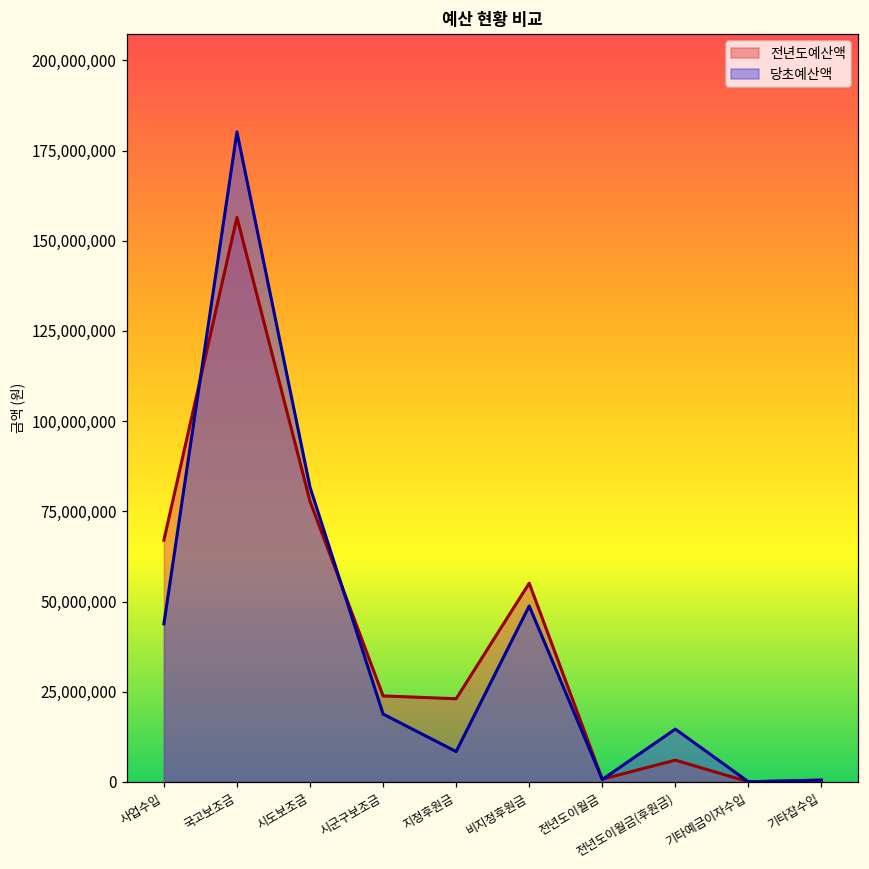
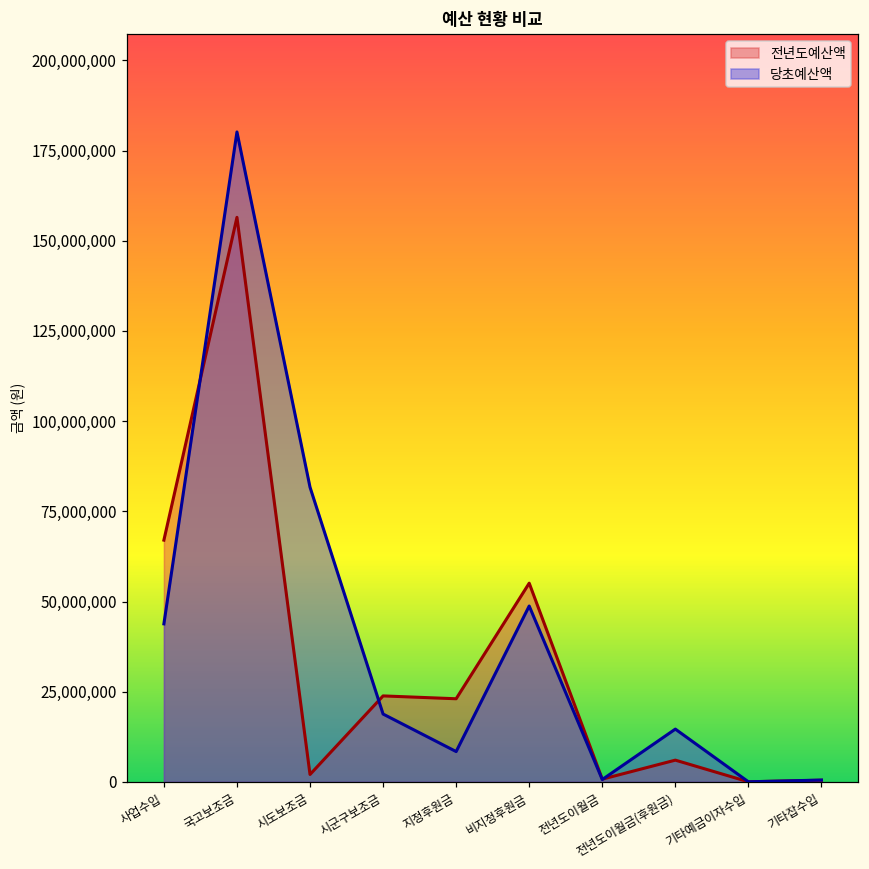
전년도예산액, 시도보조금: 78,000,000 -> 2,000,000
